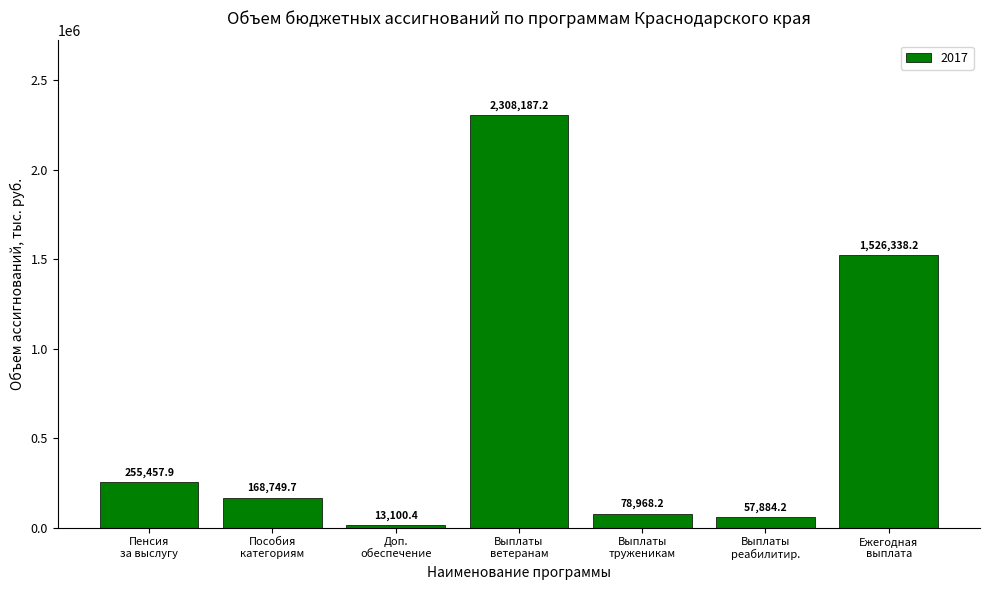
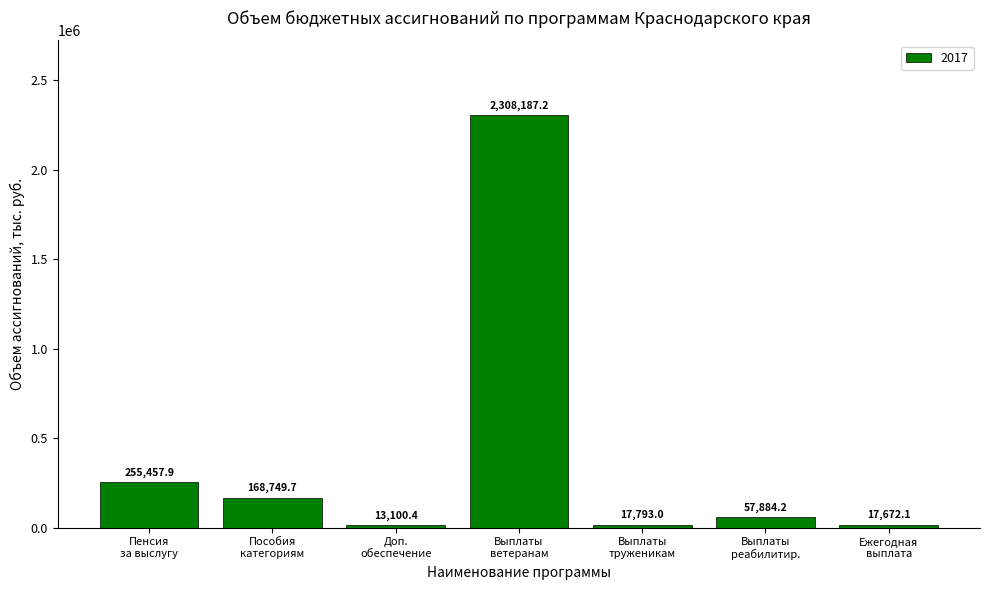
Выплаты труженикам: 78,968.2 -> 17,793.0
Ежегодная выплата: 1,526,338.2 -> 17,672.1
